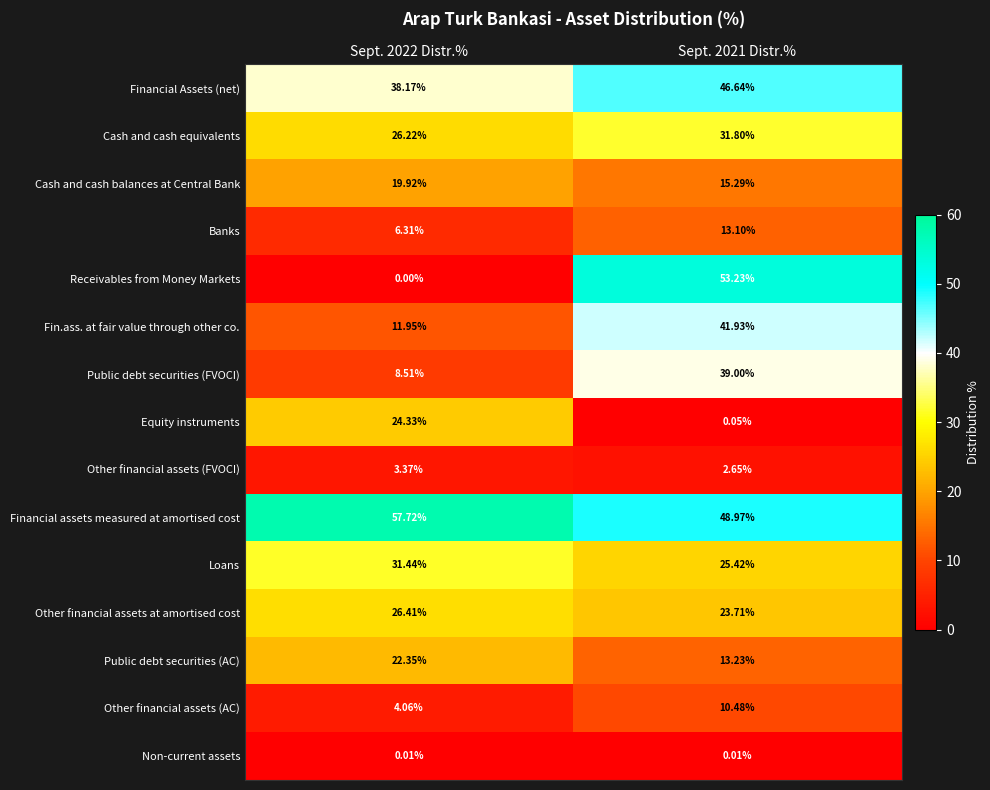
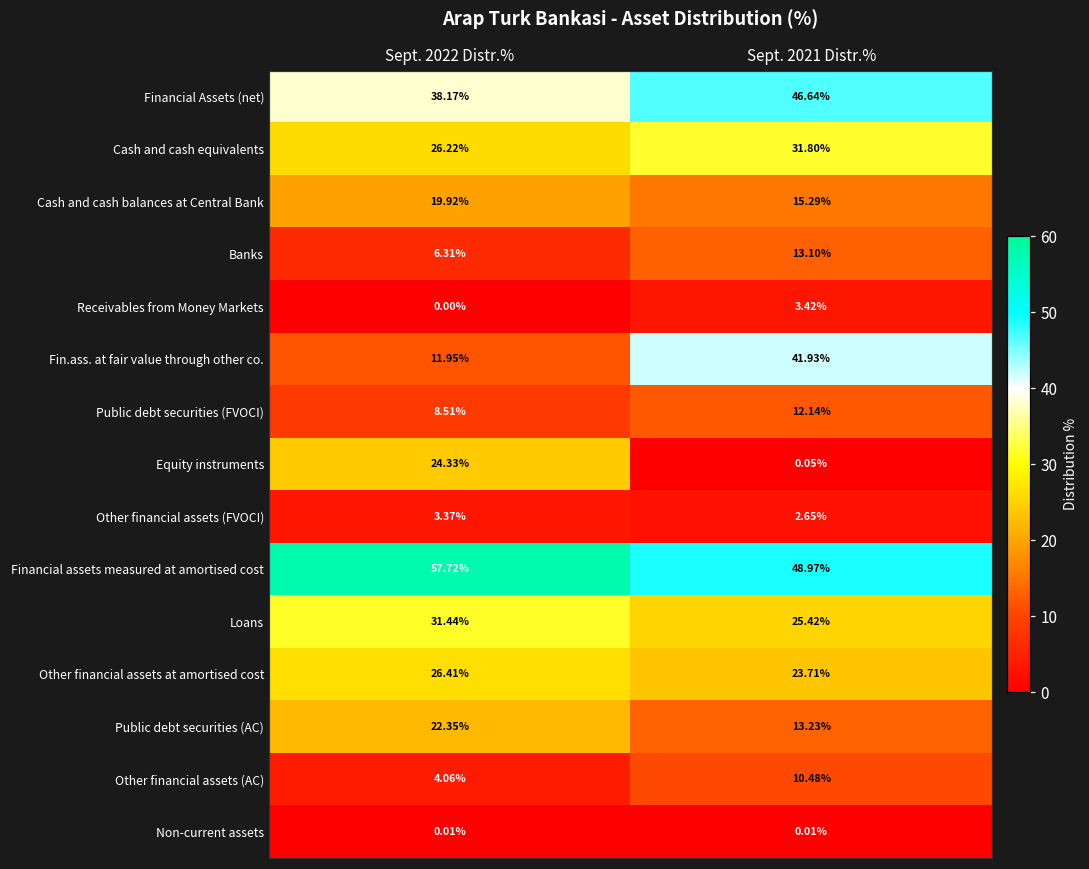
Receivables from Money Markets, Sept. 2021 Distr.%: 53.23% -> 3.42%
Public debt securities (FVOCI), Sept. 2021 Distr.%: 39.00% -> 12.14%
